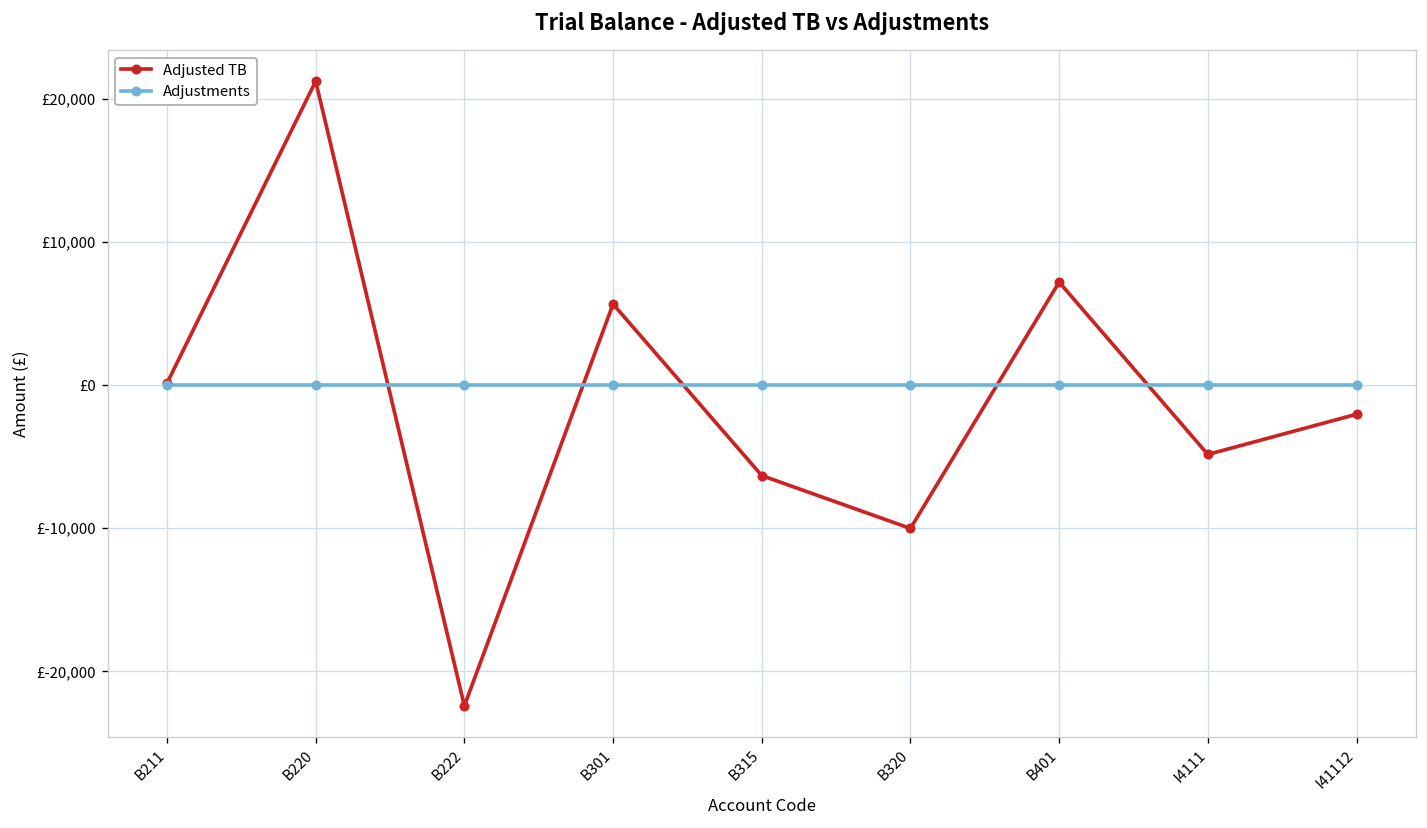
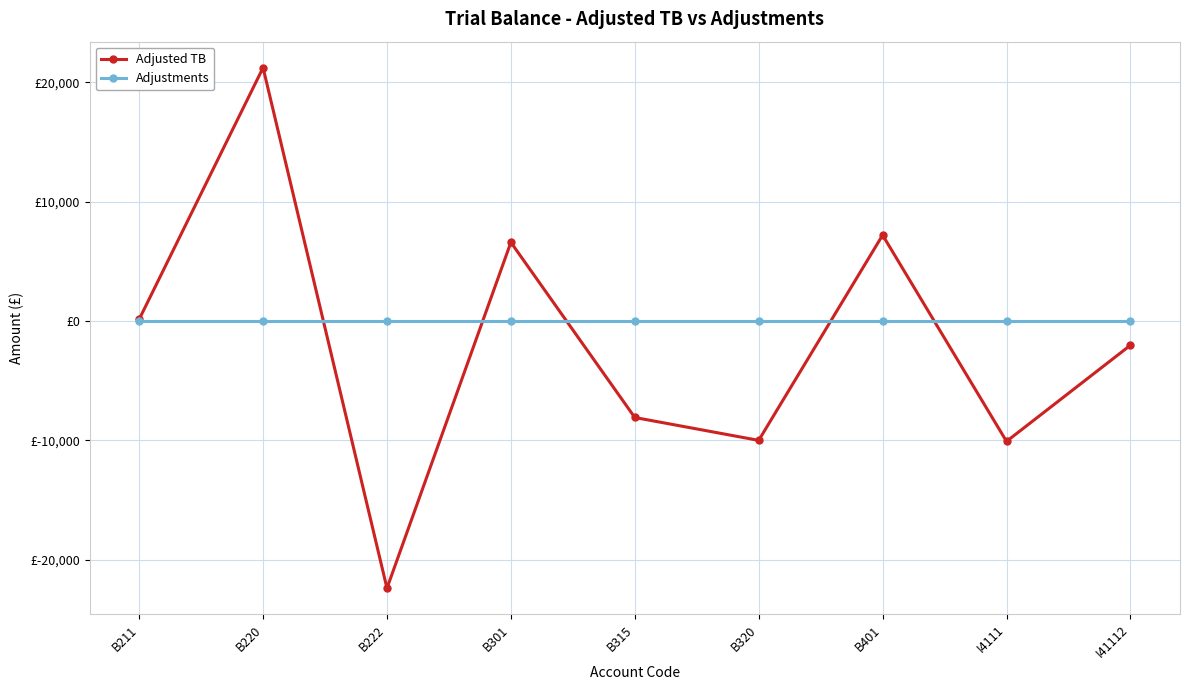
Adjusted TB, B301: £5,700 -> £6,600
Adjusted TB, B315: £-6,300 -> £-8,100
Adjusted TB, I4111: £-4,800 -> £-10,100
